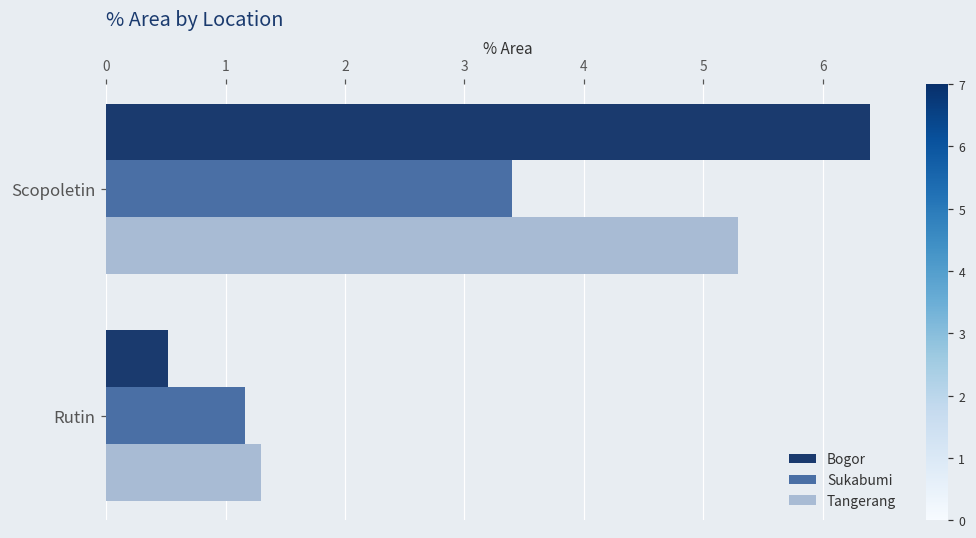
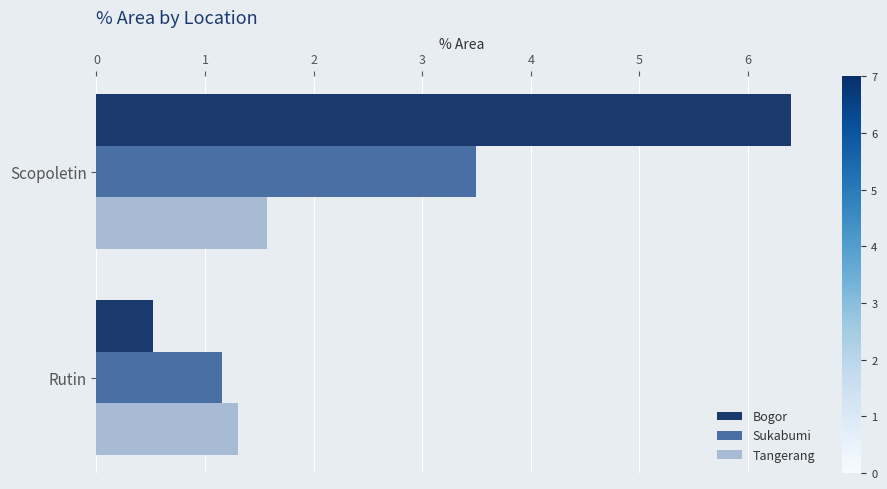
Sukabumi, Scopoletin: 3.4 -> 3.5
Tangerang, Scopoletin: 5.29 -> 1.57
